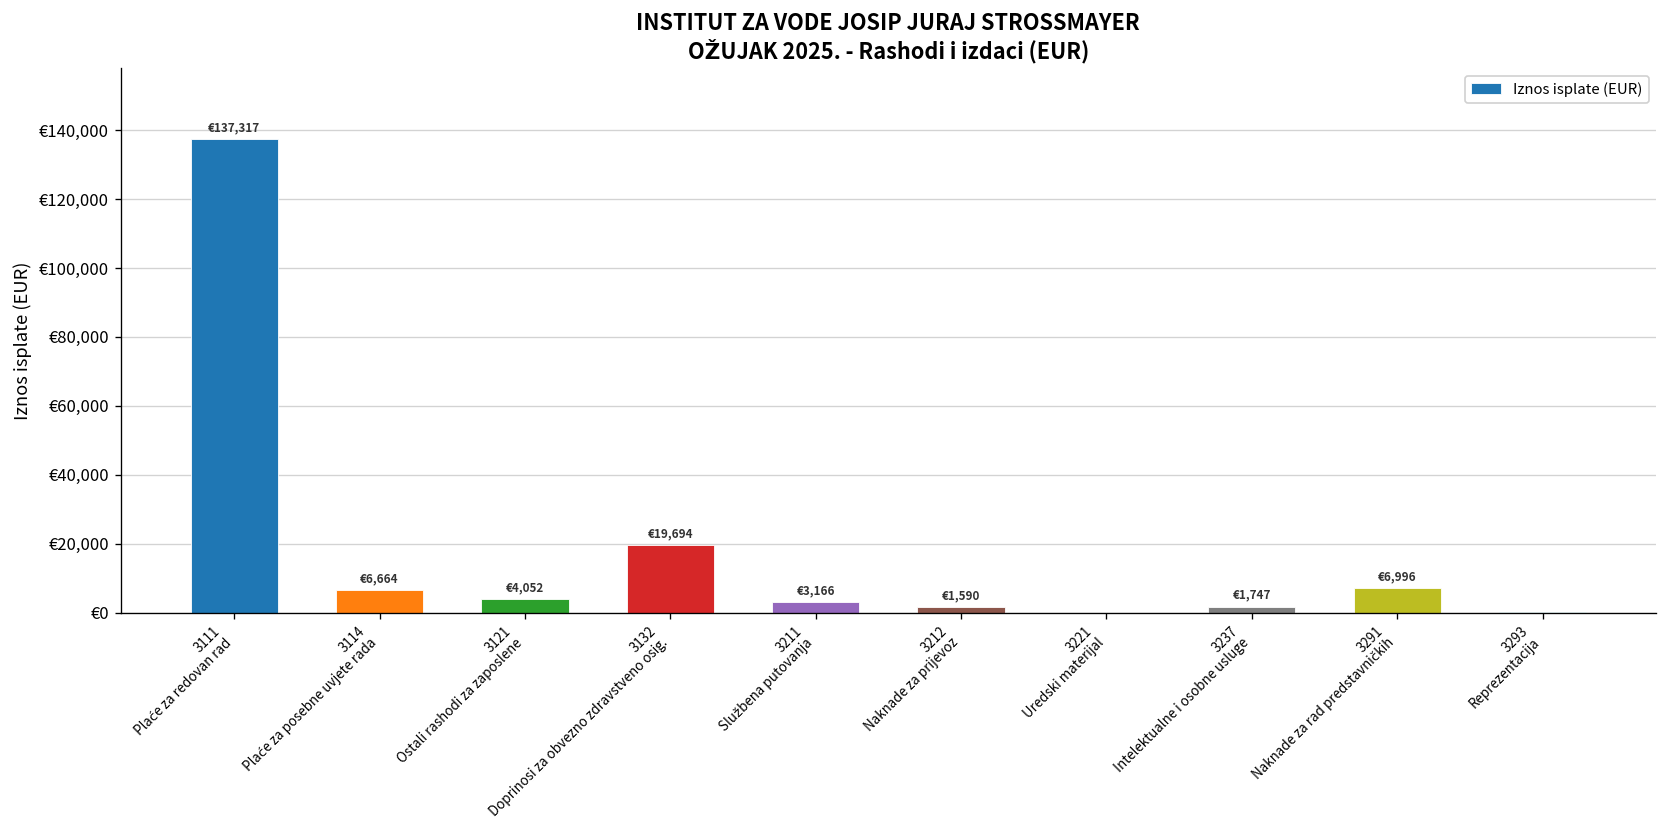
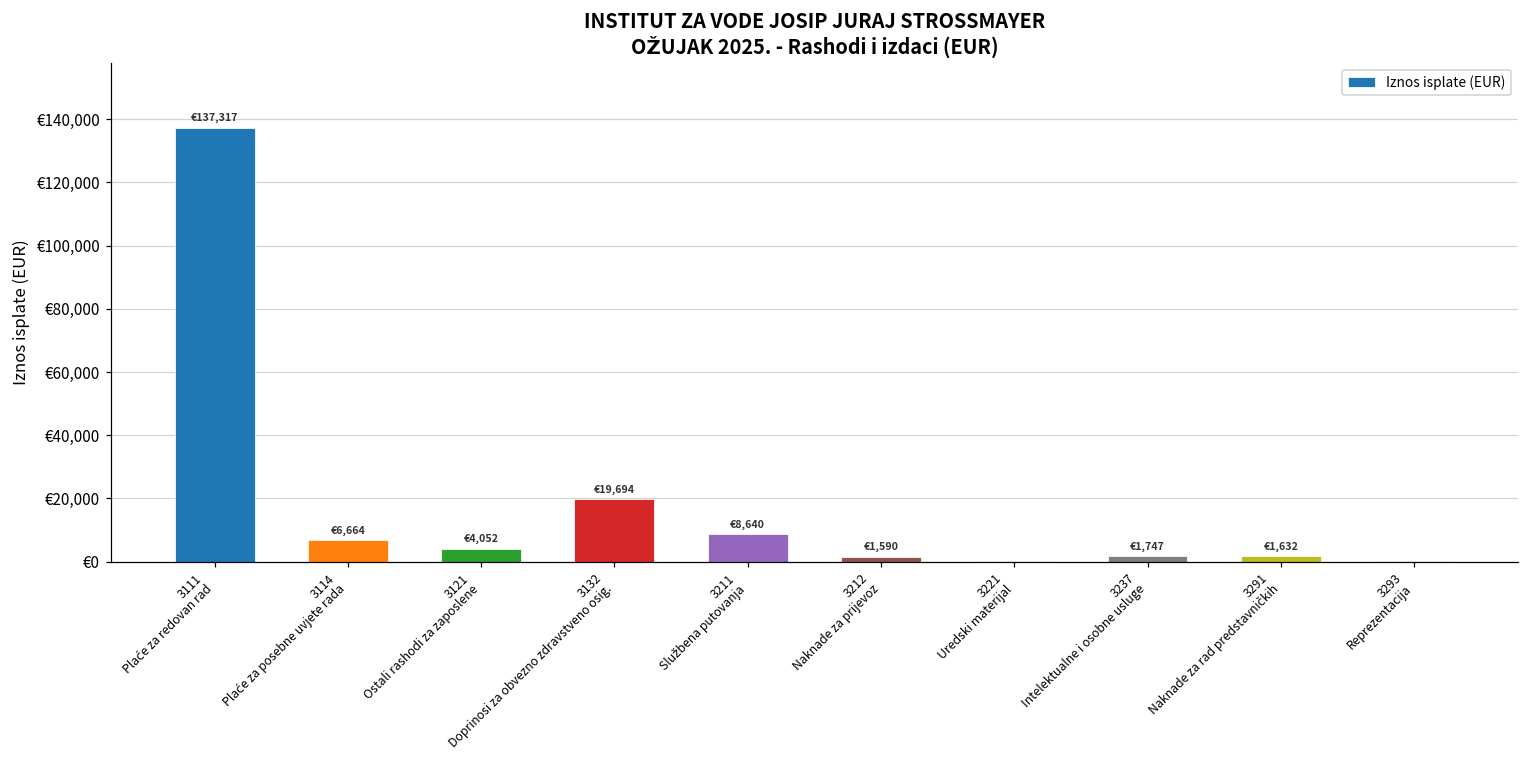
3211 Službena putovanja: €3,166 -> €8,640
3291 Naknade za rad predstavničkih: €6,996 -> €1,632
